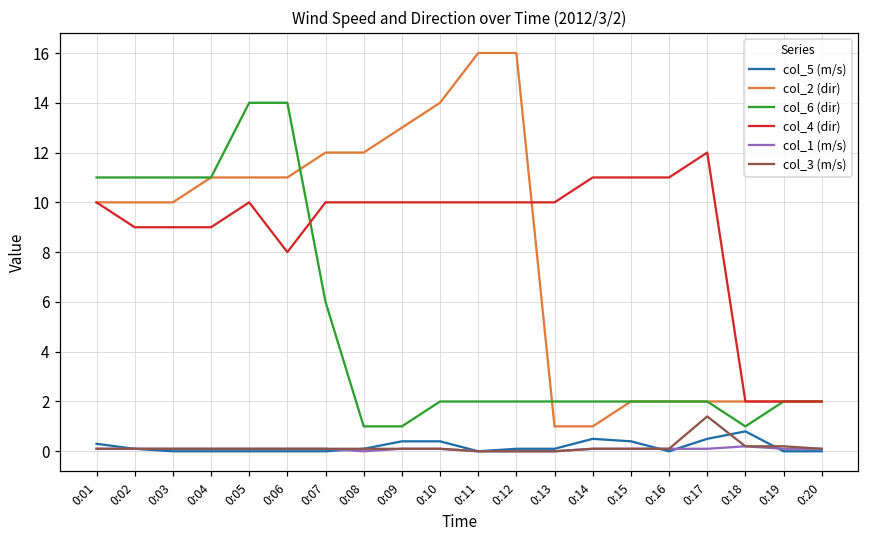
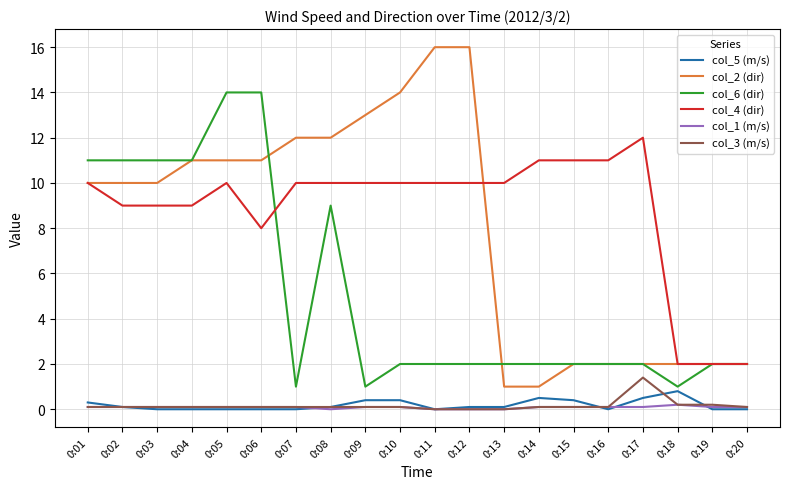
col_6 (dir), 0:07: 6 -> 1
col_6 (dir), 0:08: 1 -> 9
